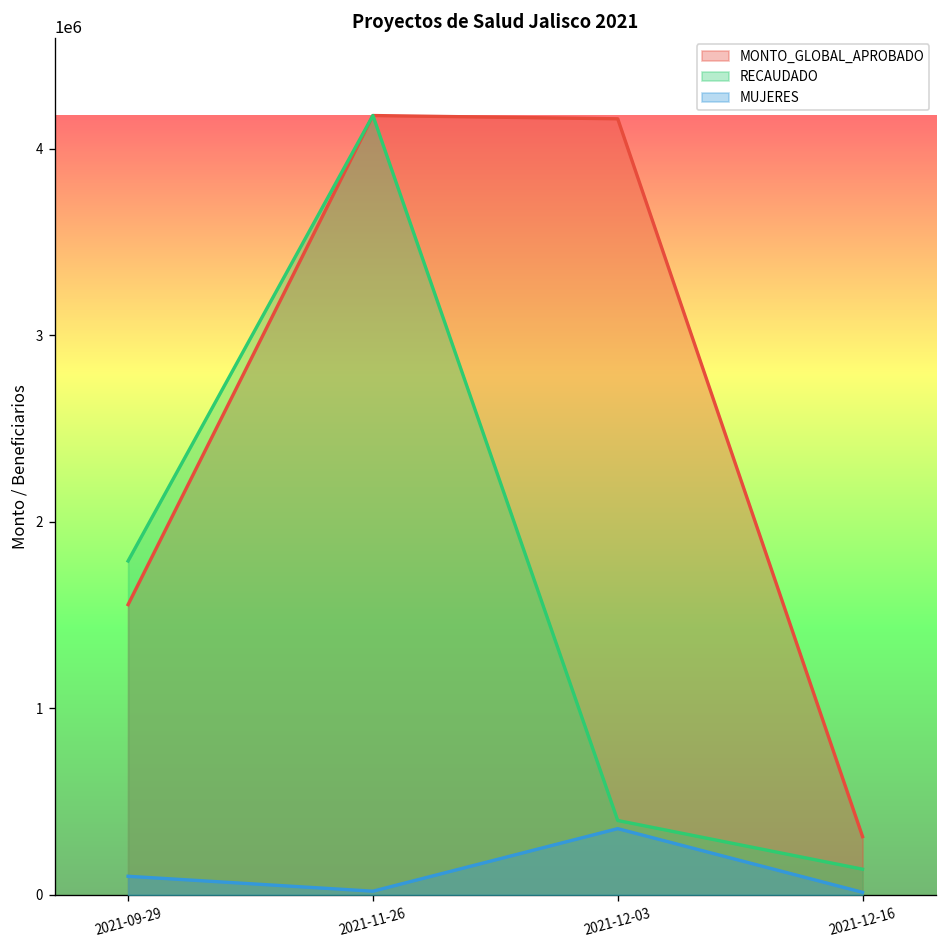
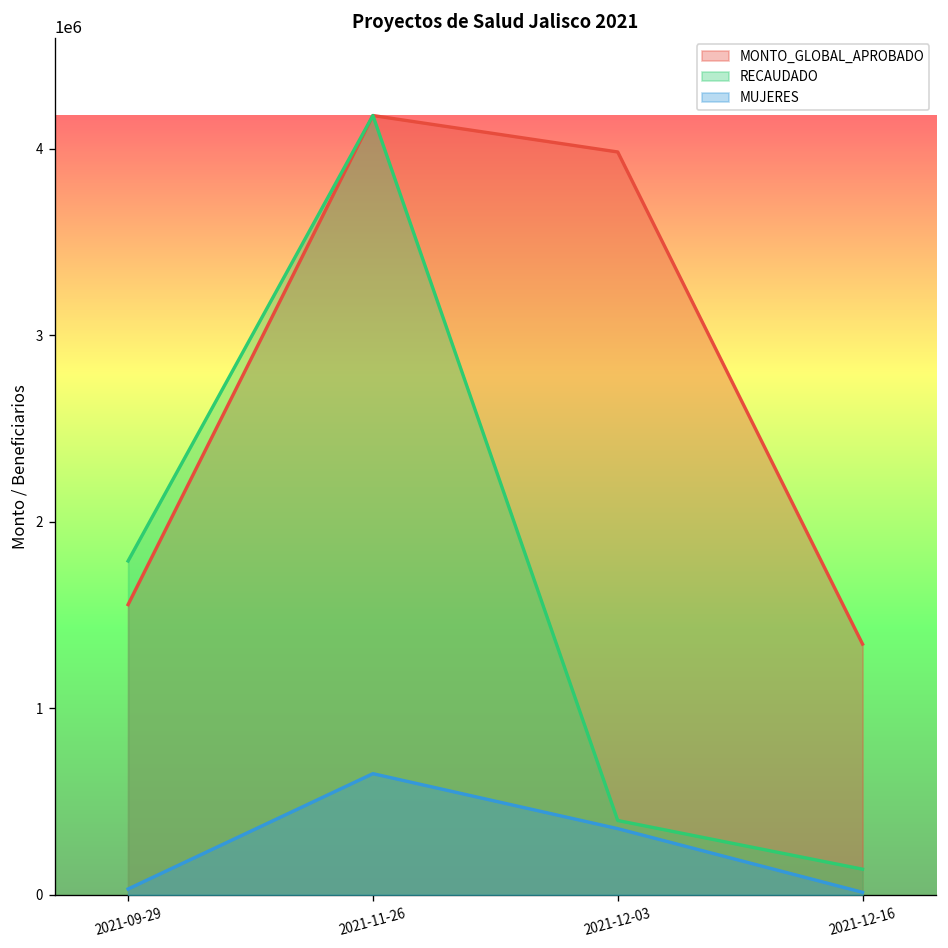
MUJERES, 2021-09-29: 100000 -> 30000
MUJERES, 2021-11-26: 20000 -> 650000
MONTO_GLOBAL_APROBADO, 2021-12-03: 4160000 -> 3980000
MONTO_GLOBAL_APROBADO, 2021-12-16: 310000 -> 1340000
